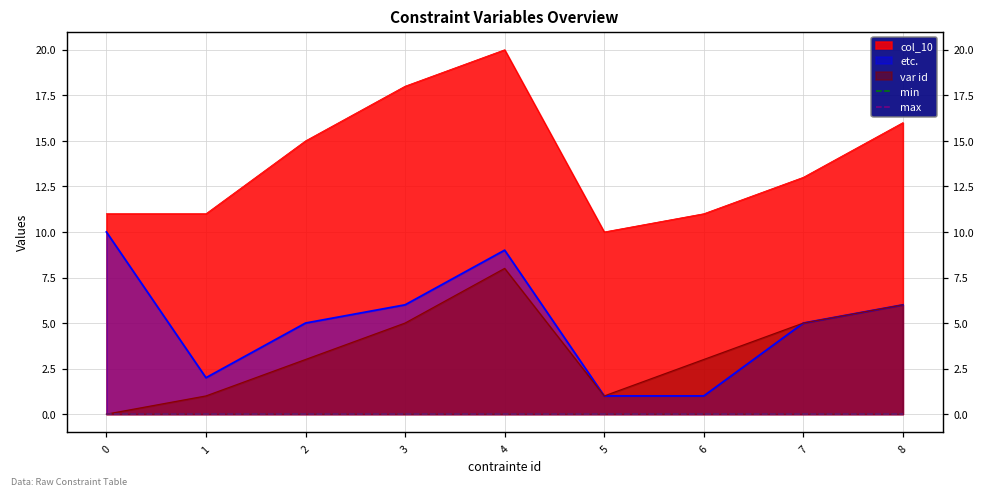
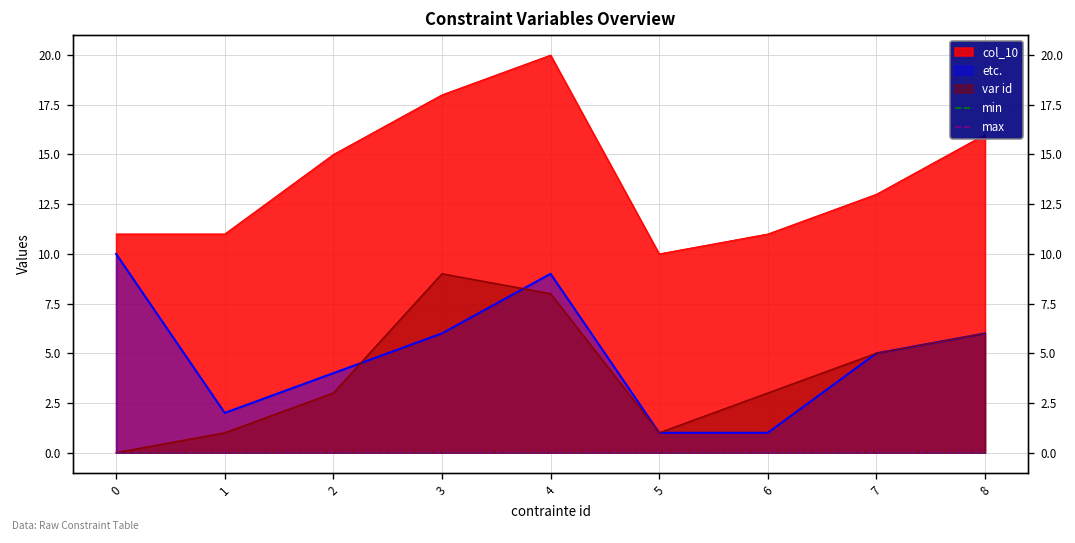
etc., 2: 5 -> 4
var id, 3: 5 -> 9
